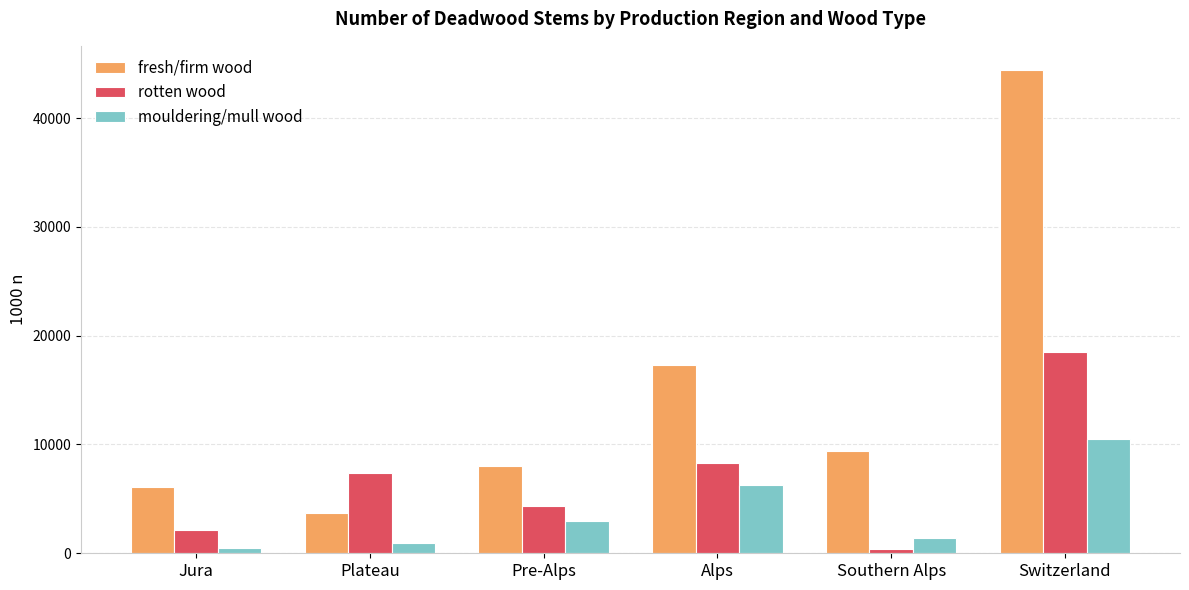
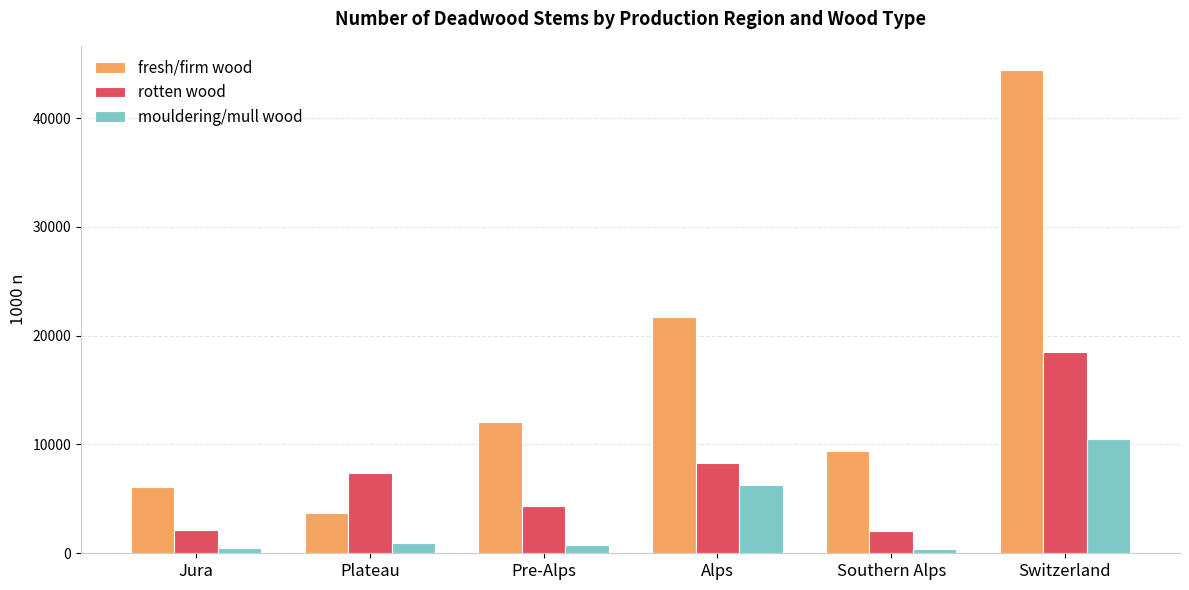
fresh/firm wood, Pre-Alps: 8000 -> 12100
mouldering/mull wood, Pre-Alps: 2900 -> 800
fresh/firm wood, Alps: 17300 -> 21700
rotten wood, Southern Alps: 400 -> 2000
mouldering/mull wood, Southern Alps: 1400 -> 400
